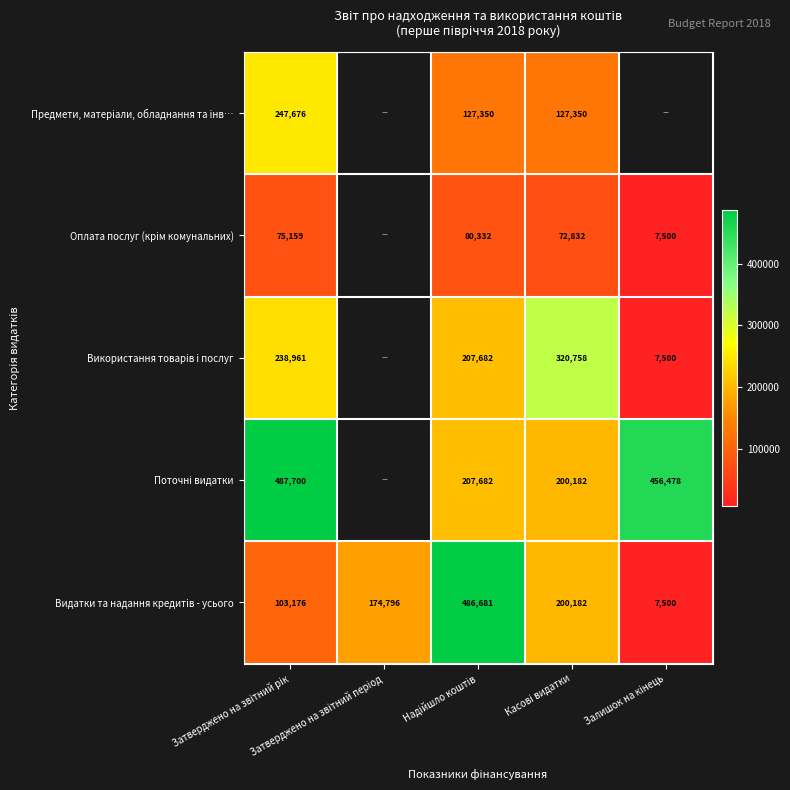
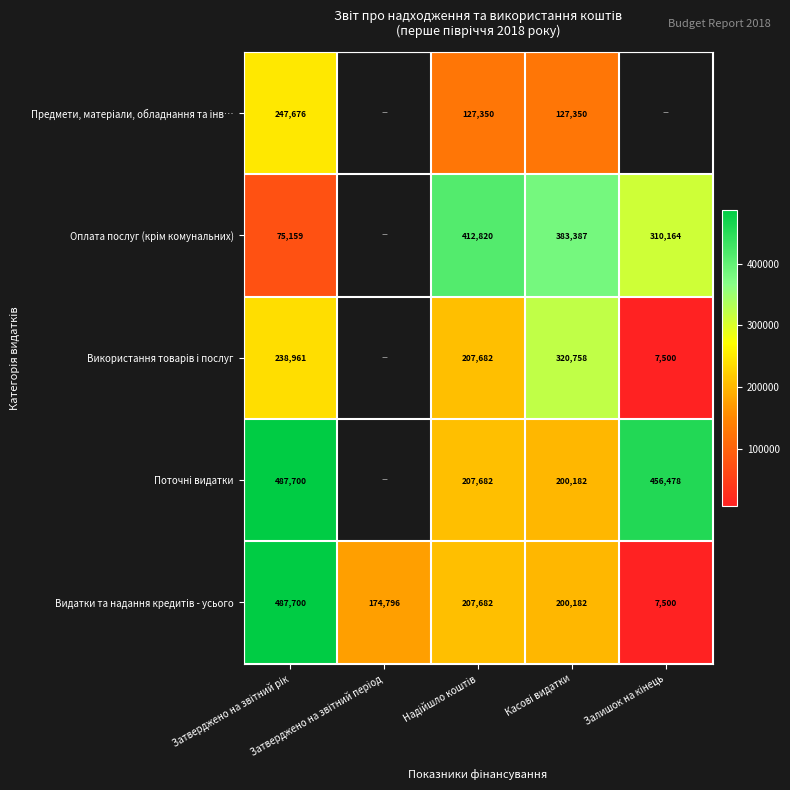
Оплата послуг (крім комунальних), Надійшло коштів: 80,332 -> 412,820
Оплата послуг (крім комунальних), Касові видатки: 72,832 -> 383,387
Оплата послуг (крім комунальних), Залишок на кінець: 7,500 -> 310,164
Видатки та надання кредитів - усього, Затверджено на звітний рік: 103,176 -> 487,700
Видатки та надання кредитів - усього, Надійшло коштів: 486,681 -> 207,682
